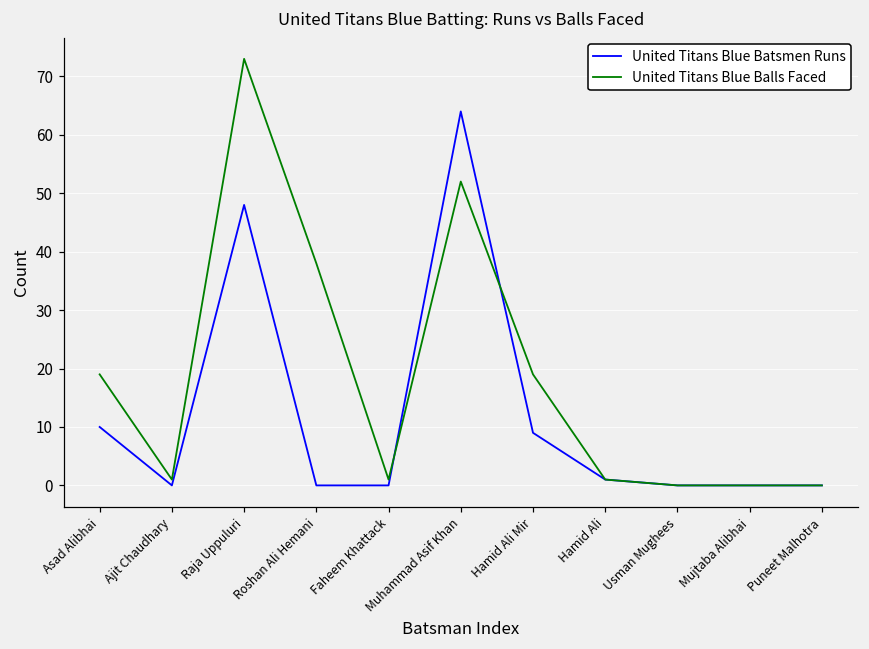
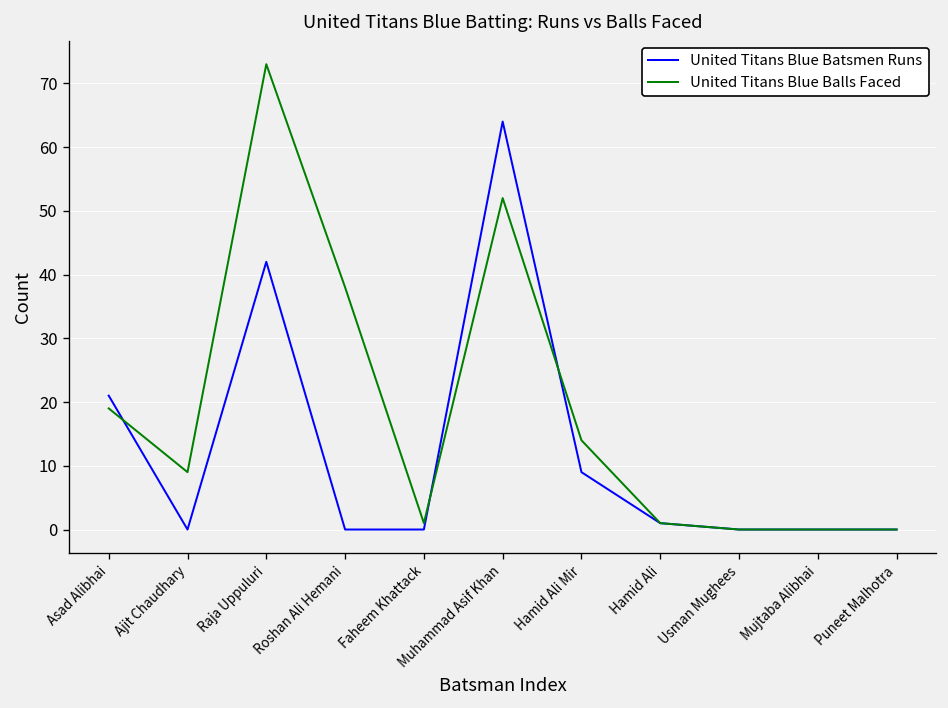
United Titans Blue Batsmen Runs, Asad Alibhai: 10 -> 21
United Titans Blue Balls Faced, Ajit Chaudhary: 1 -> 9
United Titans Blue Batsmen Runs, Raja Uppuluri: 48 -> 42
United Titans Blue Balls Faced, Hamid Ali Mir: 19 -> 14
